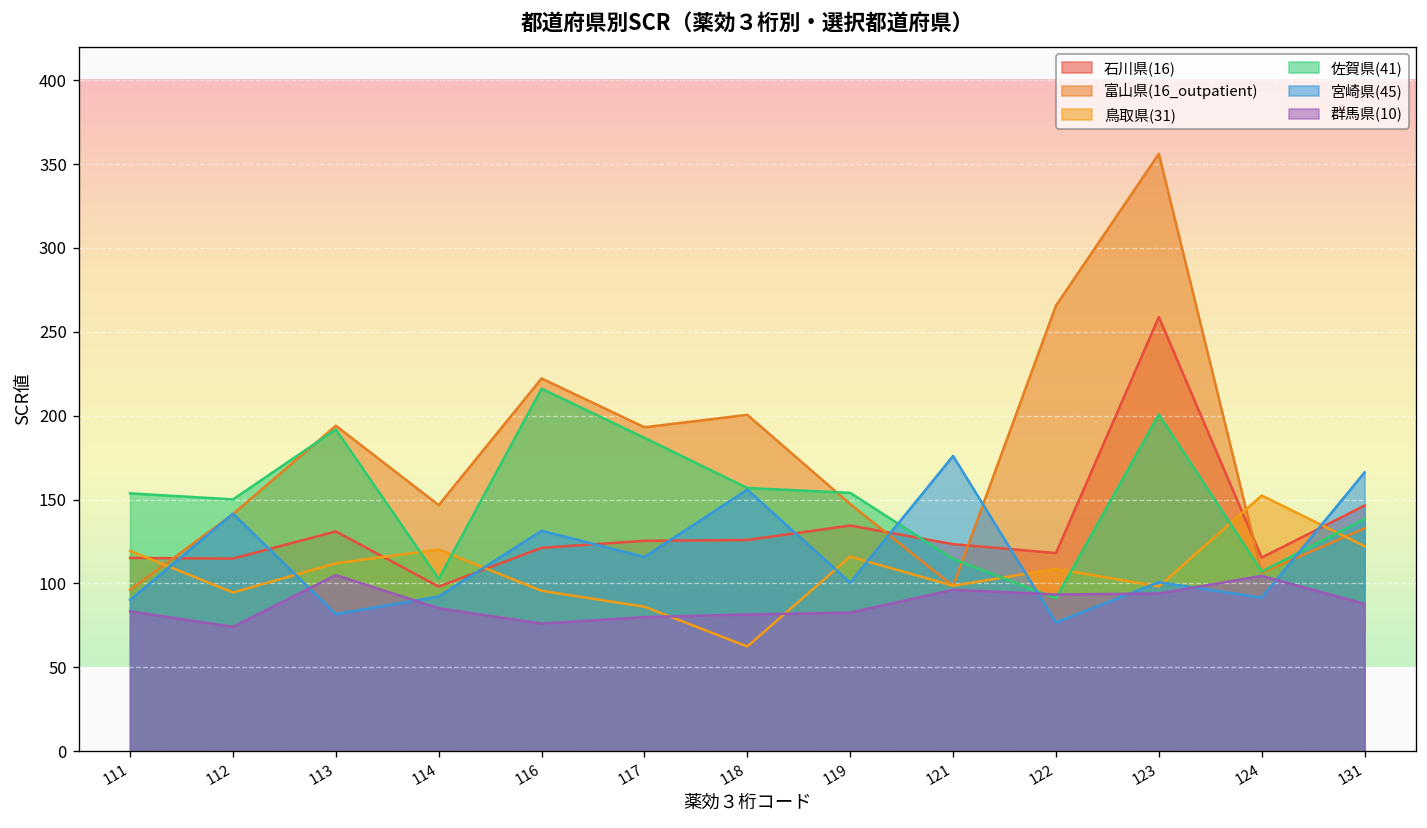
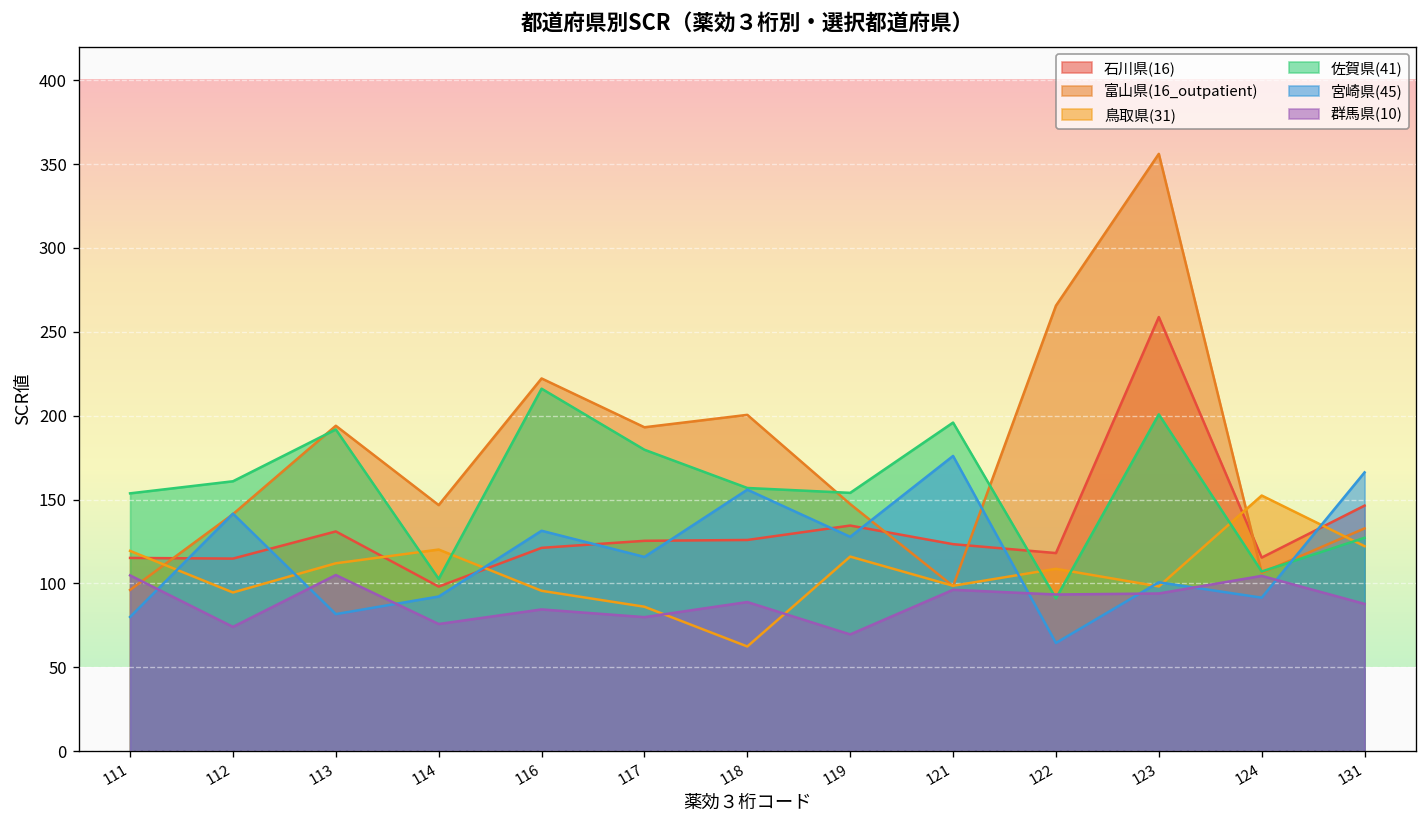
宮崎県(45), 111: 90 -> 80
群馬県(10), 111: 83 -> 105
佐賀県(41), 112: 150 -> 161
群馬県(10), 114: 85 -> 76
群馬県(10), 116: 76 -> 85
佐賀県(41), 117: 187 -> 180
群馬県(10), 118: 82 -> 89
宮崎県(45), 119: 101 -> 128
群馬県(10), 119: 83 -> 70
佐賀県(41), 121: 115 -> 196
宮崎県(45), 122: 77 -> 65
佐賀県(41), 131: 138 -> 127
